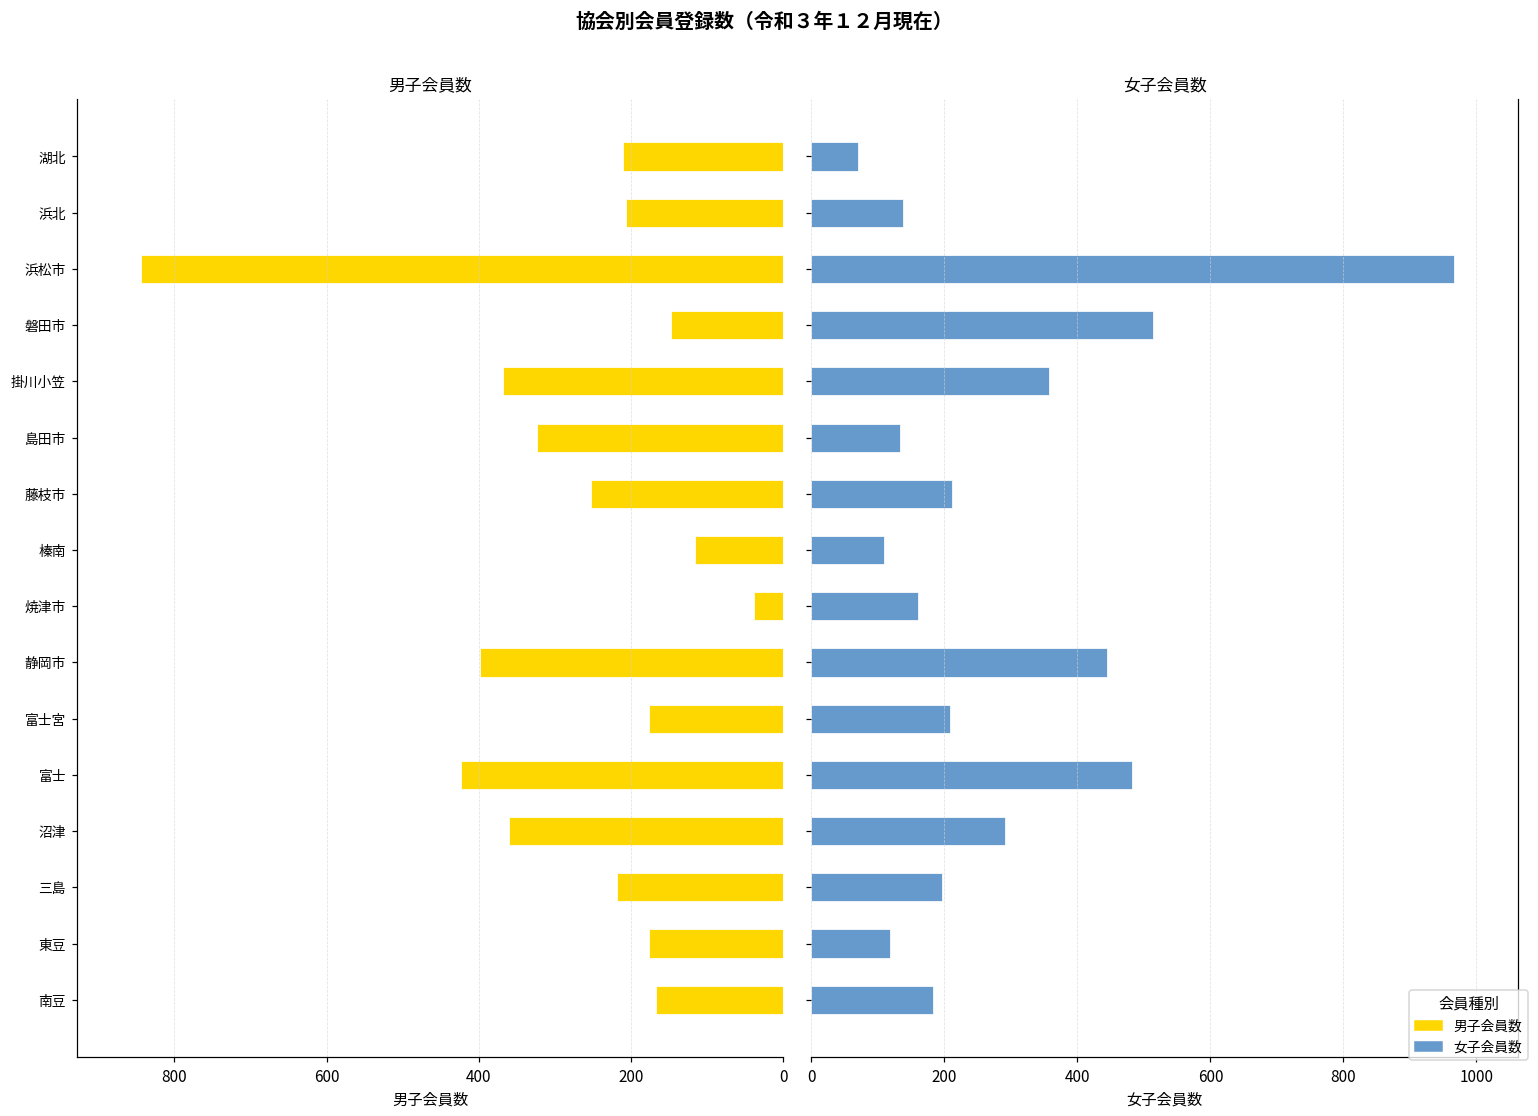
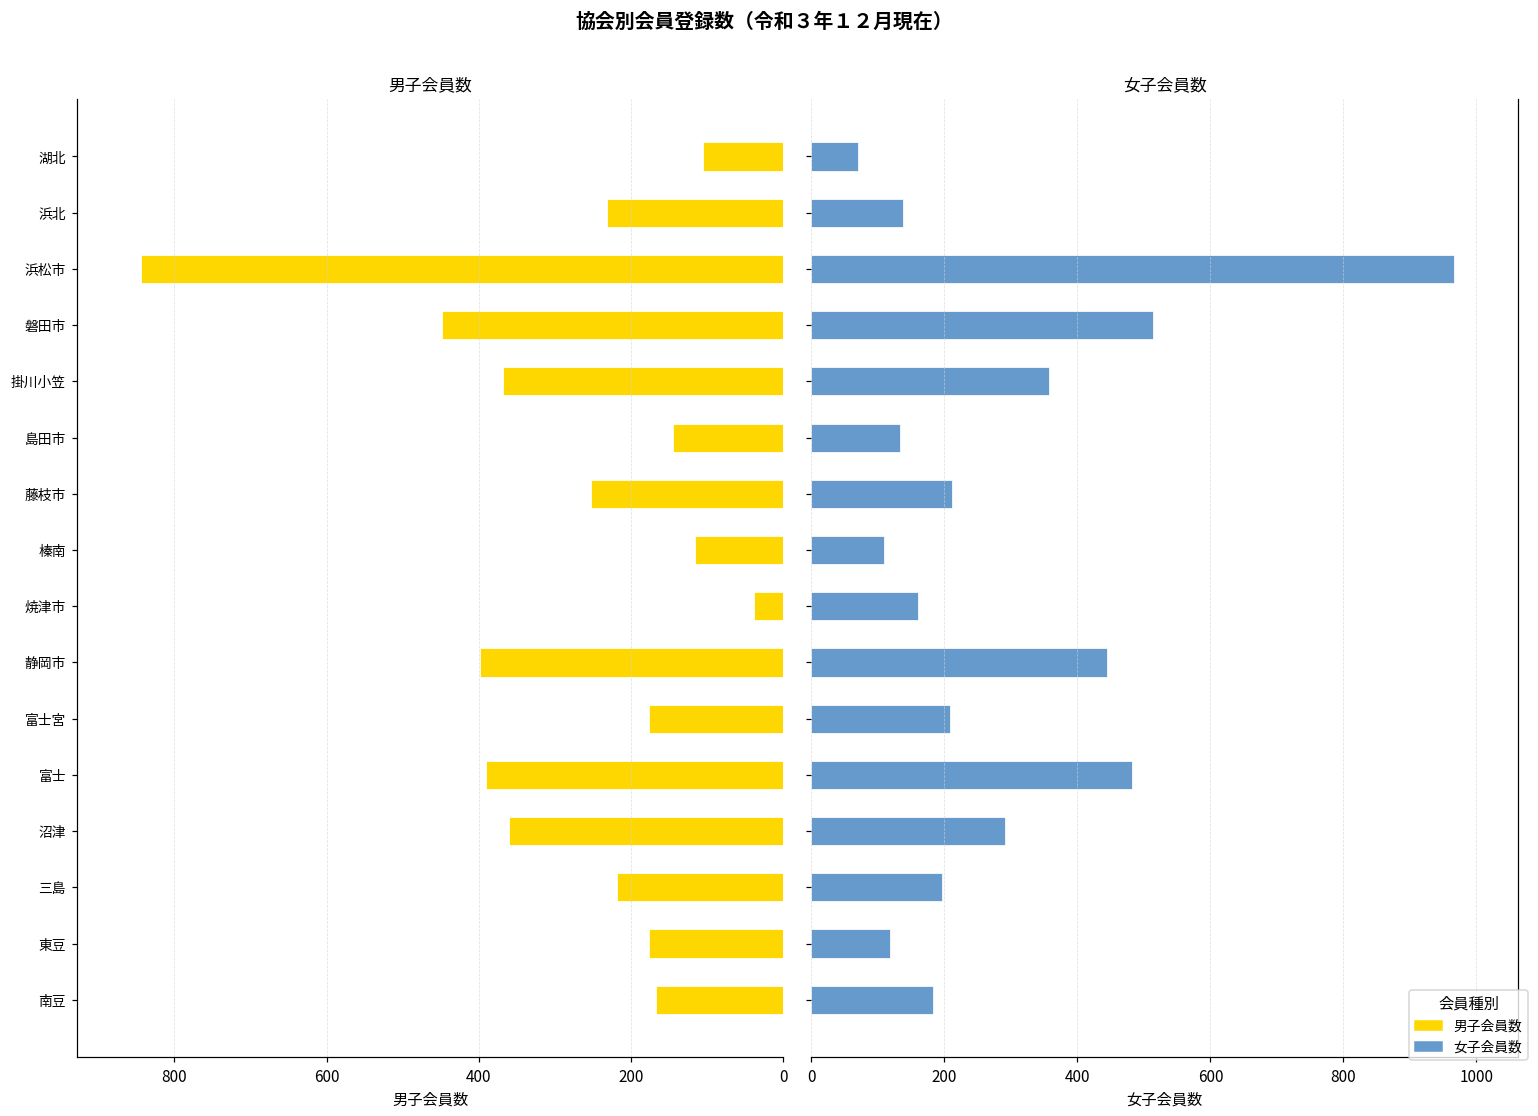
男子会員数, 湖北: 210 -> 110
男子会員数, 浜北: 210 -> 230
男子会員数, 磐田市: 150 -> 450
男子会員数, 島田市: 320 -> 150
男子会員数, 富士: 420 -> 390
